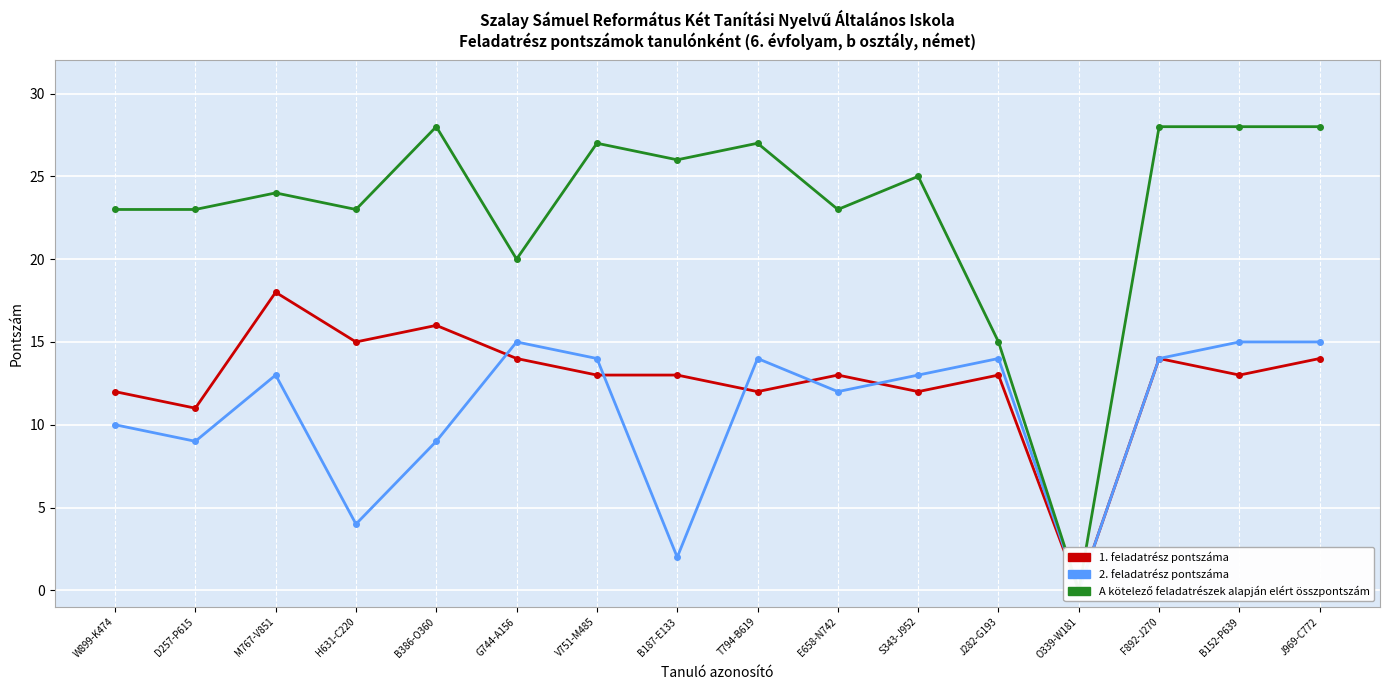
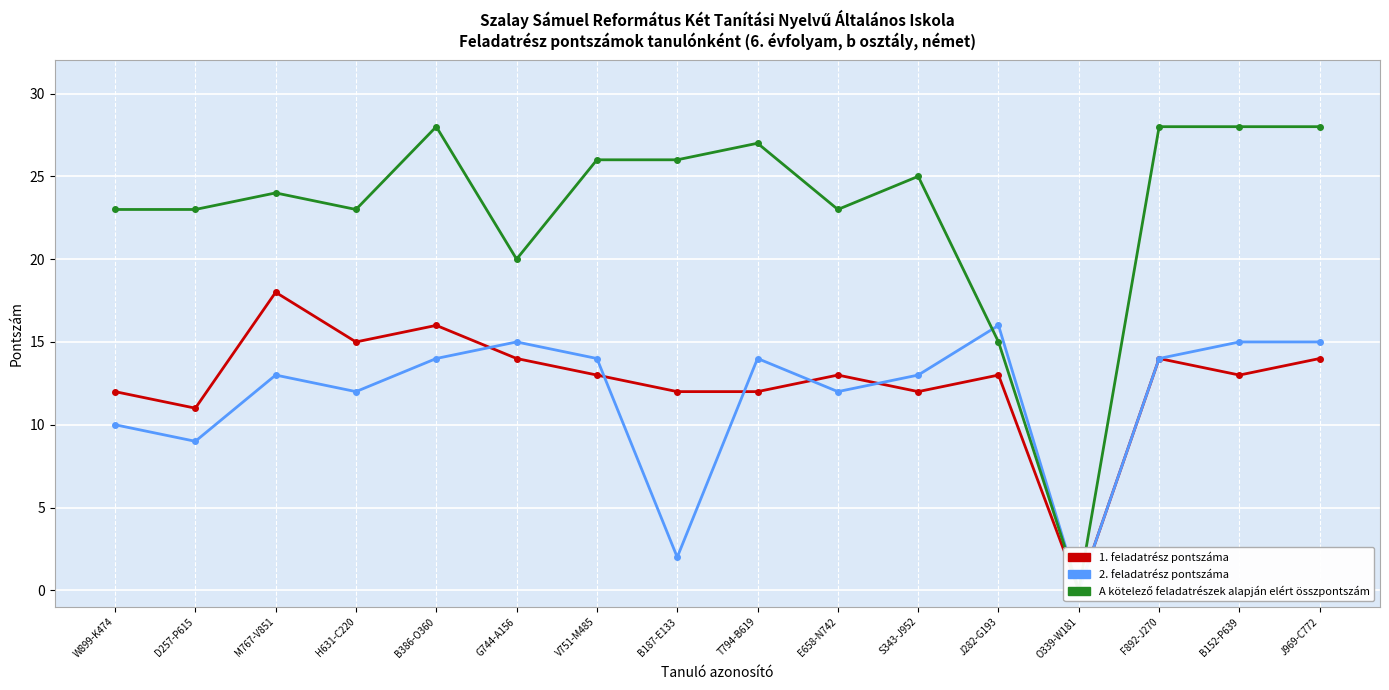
2. feladatrész pontszáma, H631-C220: 4 -> 12
2. feladatrész pontszáma, B386-O360: 9 -> 14
A kötelező feladatrészek alapján elért összpontszám, V751-M485: 27 -> 26
1. feladatrész pontszáma, B187-E133: 13 -> 12
2. feladatrész pontszáma, J282-G193: 14 -> 16
